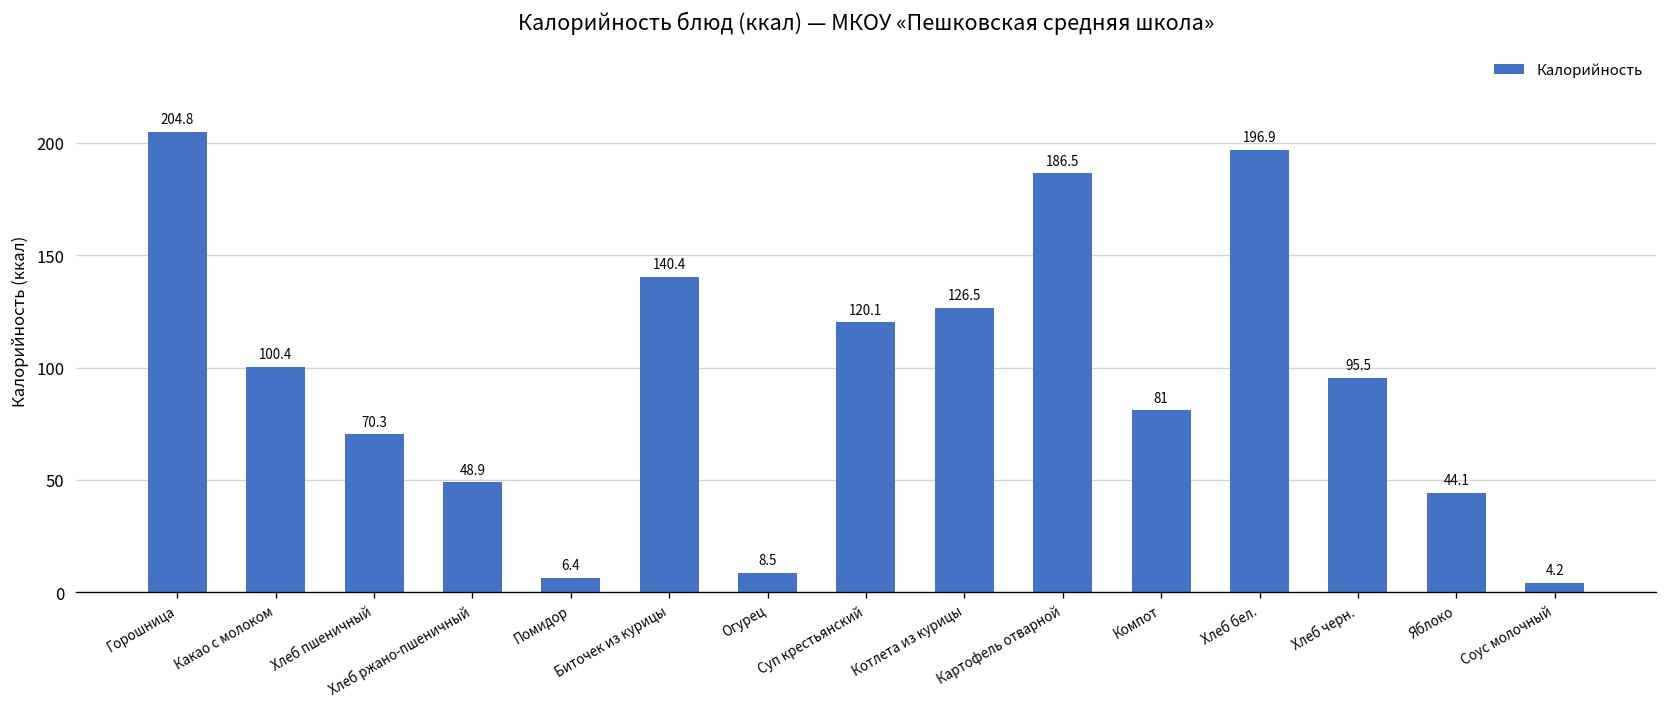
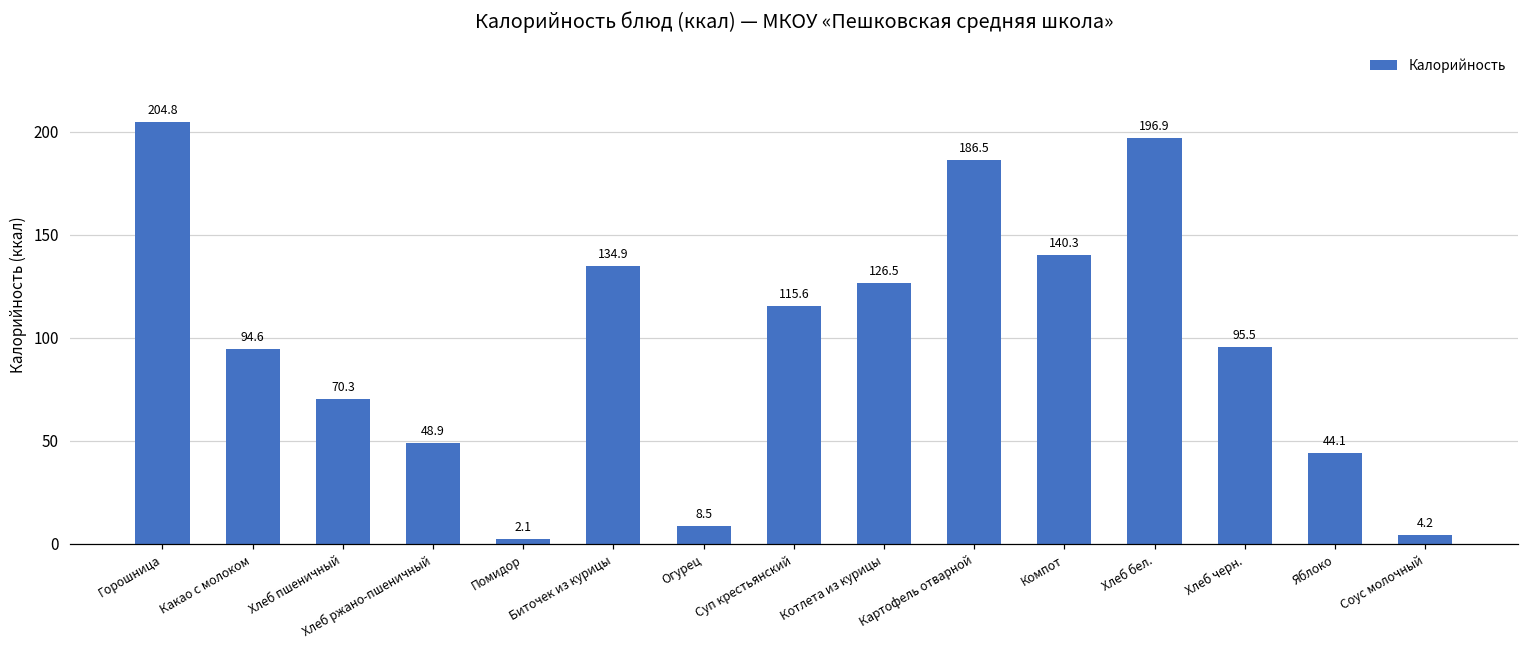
Какао с молоком: 100.4 -> 94.6
Помидор: 6.4 -> 2.1
Биточек из курицы: 140.4 -> 134.9
Суп крестьянский: 120.1 -> 115.6
Компот: 81 -> 140.3
